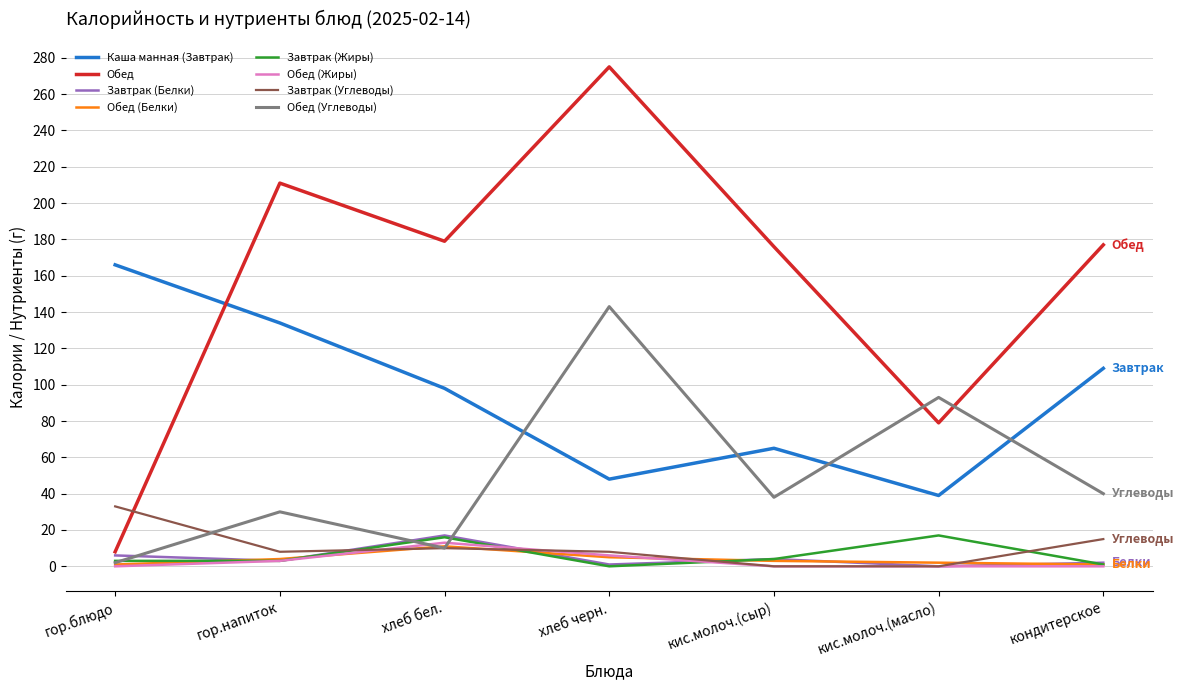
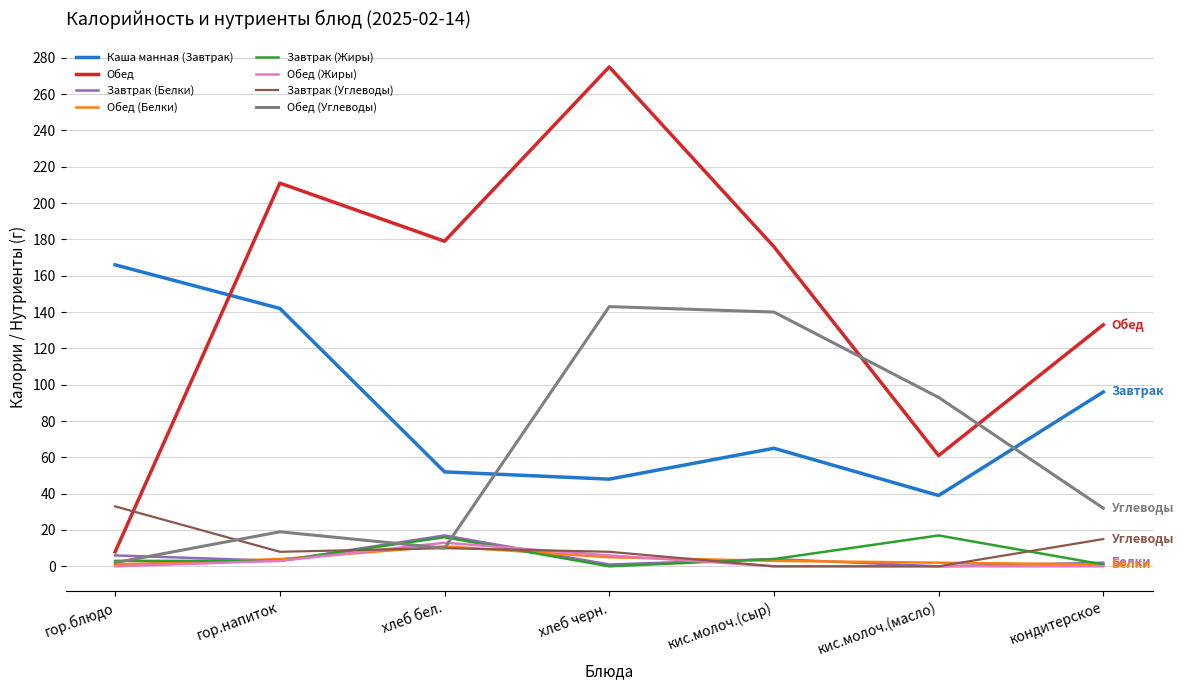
Каша манная (Завтрак), гор.напиток: 134 -> 142
Обед (Углеводы), гор.напиток: 30 -> 19
Каша манная (Завтрак), хлеб бел.: 98 -> 52
Обед (Углеводы), кис.молоч.(сыр): 38 -> 140
Обед, кис.молоч.(масло): 79 -> 61
Каша манная (Завтрак), кондитерское: 109 -> 96
Обед, кондитерское: 177 -> 133
Обед (Углеводы), кондитерское: 40 -> 32
